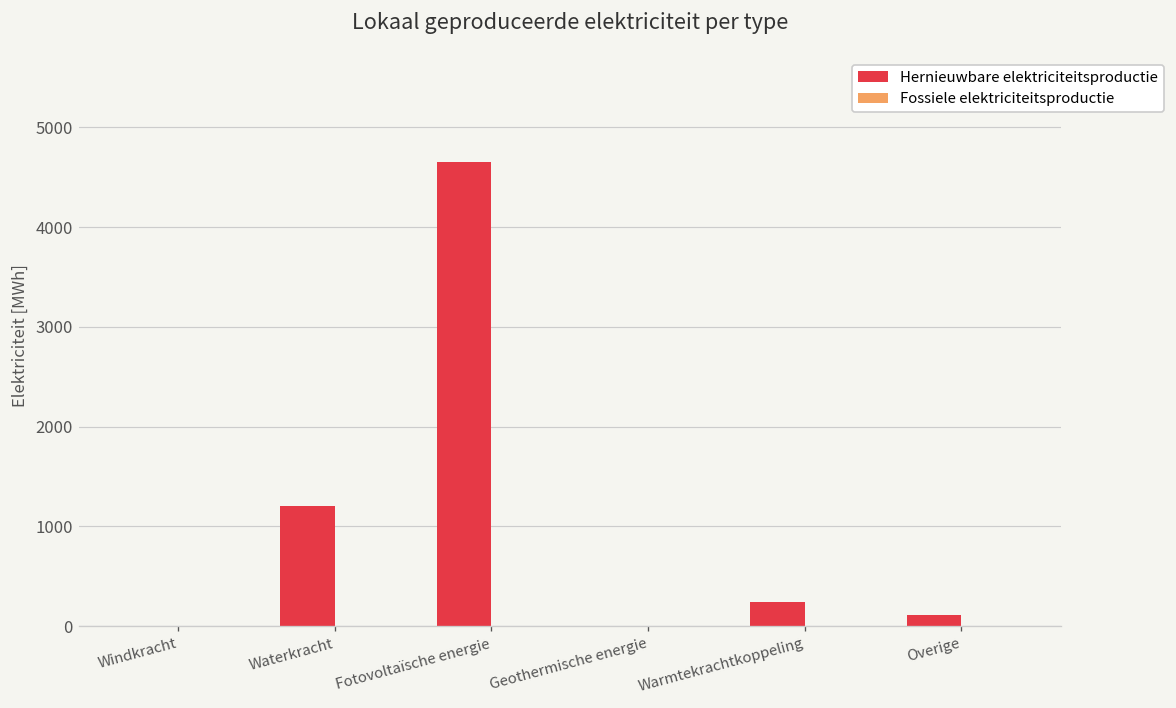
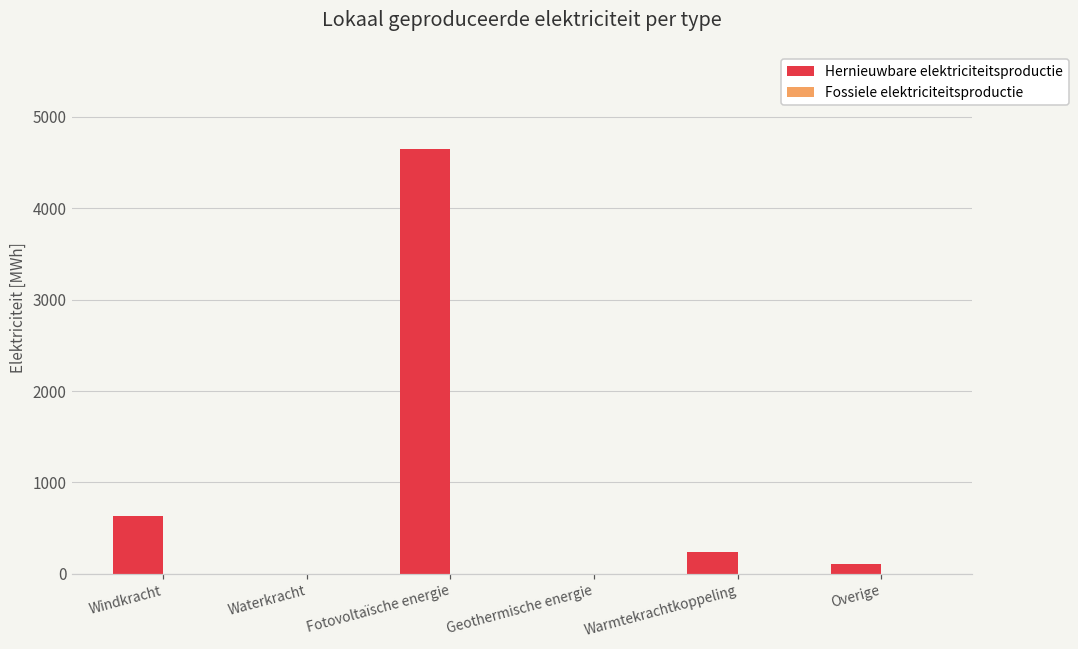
Hernieuwbare elektriciteitsproductie, Windkracht: 0 -> 600
Hernieuwbare elektriciteitsproductie, Waterkracht: 1200 -> 0
